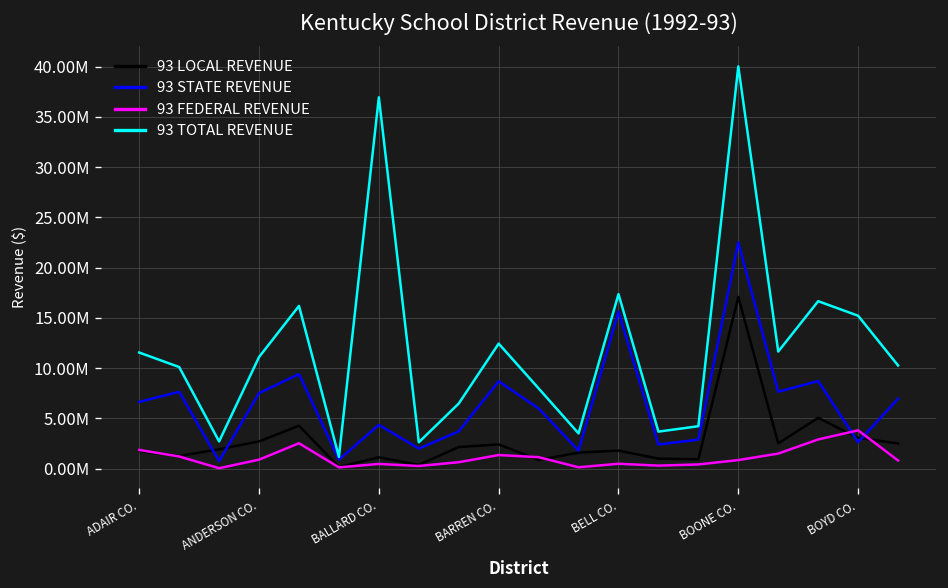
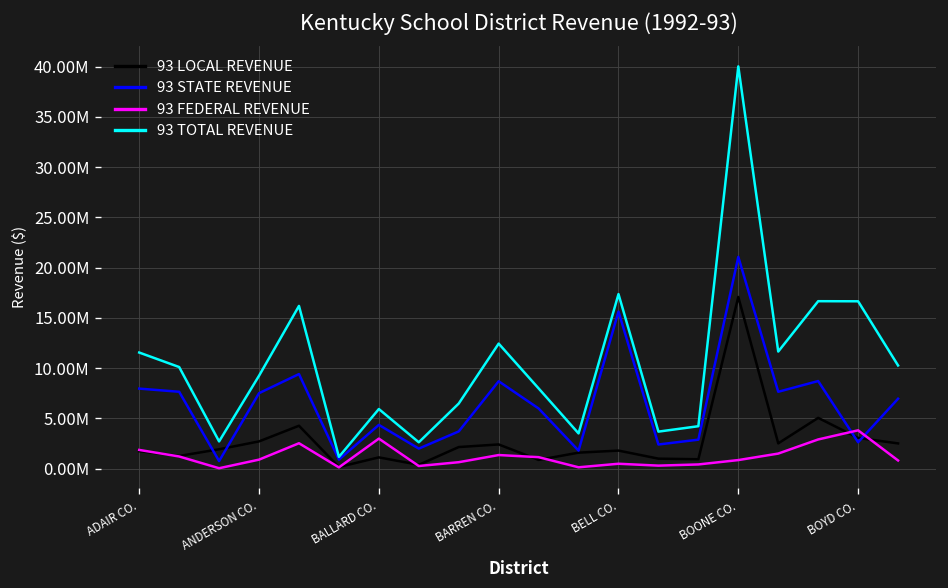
93 STATE REVENUE, ADAIR CO.: 7000000 -> 8000000
93 TOTAL REVENUE, ANDERSON CO.: 11000000 -> 9000000
93 FEDERAL REVENUE, BALLARD CO.: 0 -> 3000000
93 TOTAL REVENUE, BALLARD CO.: 37000000 -> 6000000
93 STATE REVENUE, BOONE CO.: 23000000 -> 21000000
93 TOTAL REVENUE, BOYD CO.: 15000000 -> 17000000
